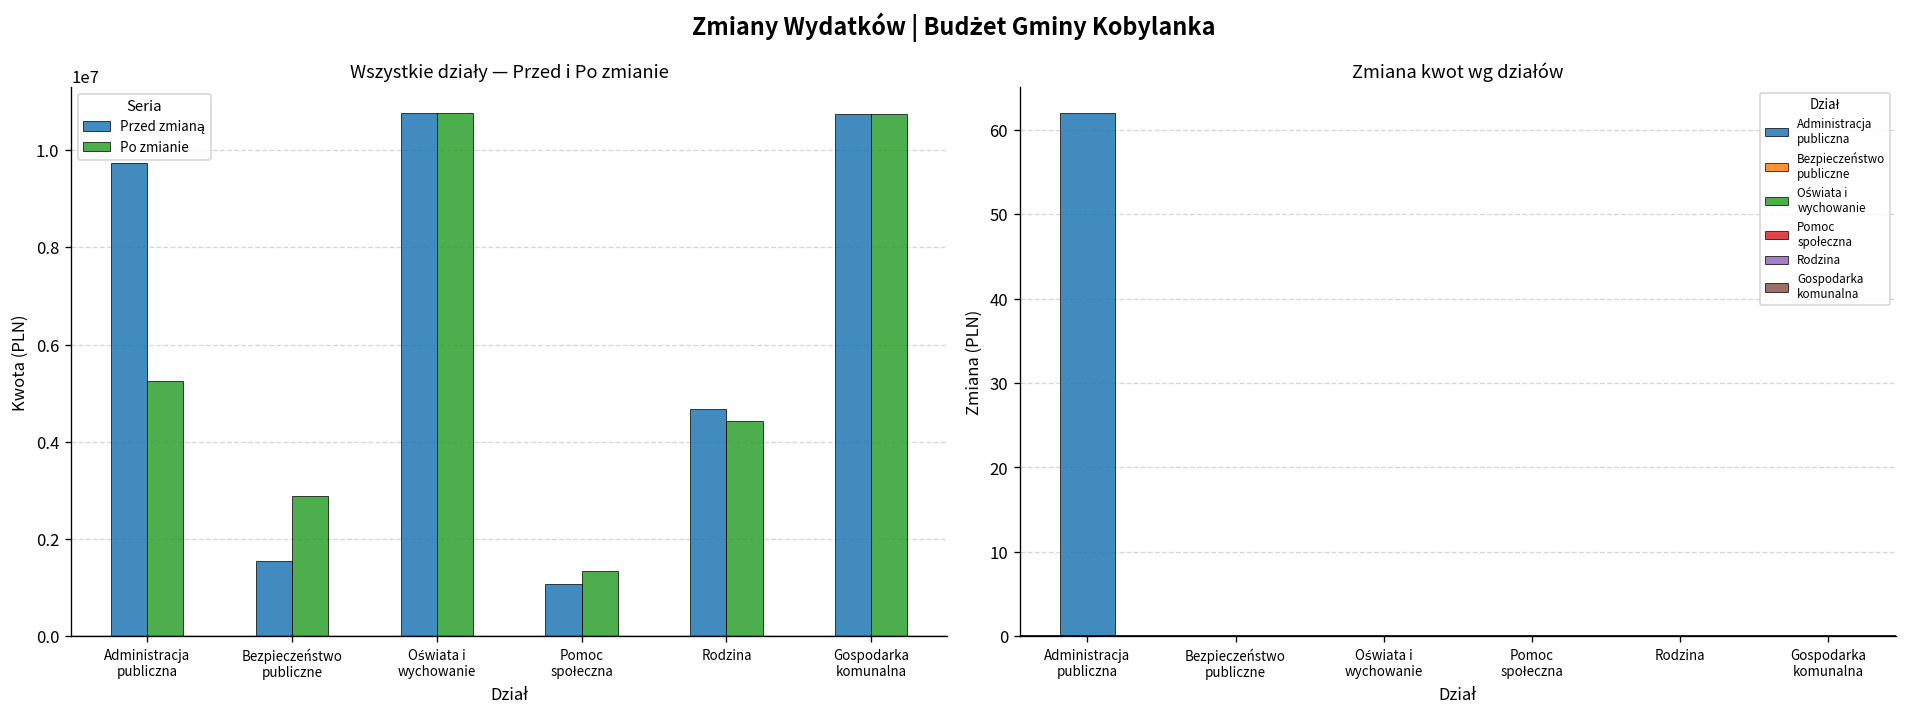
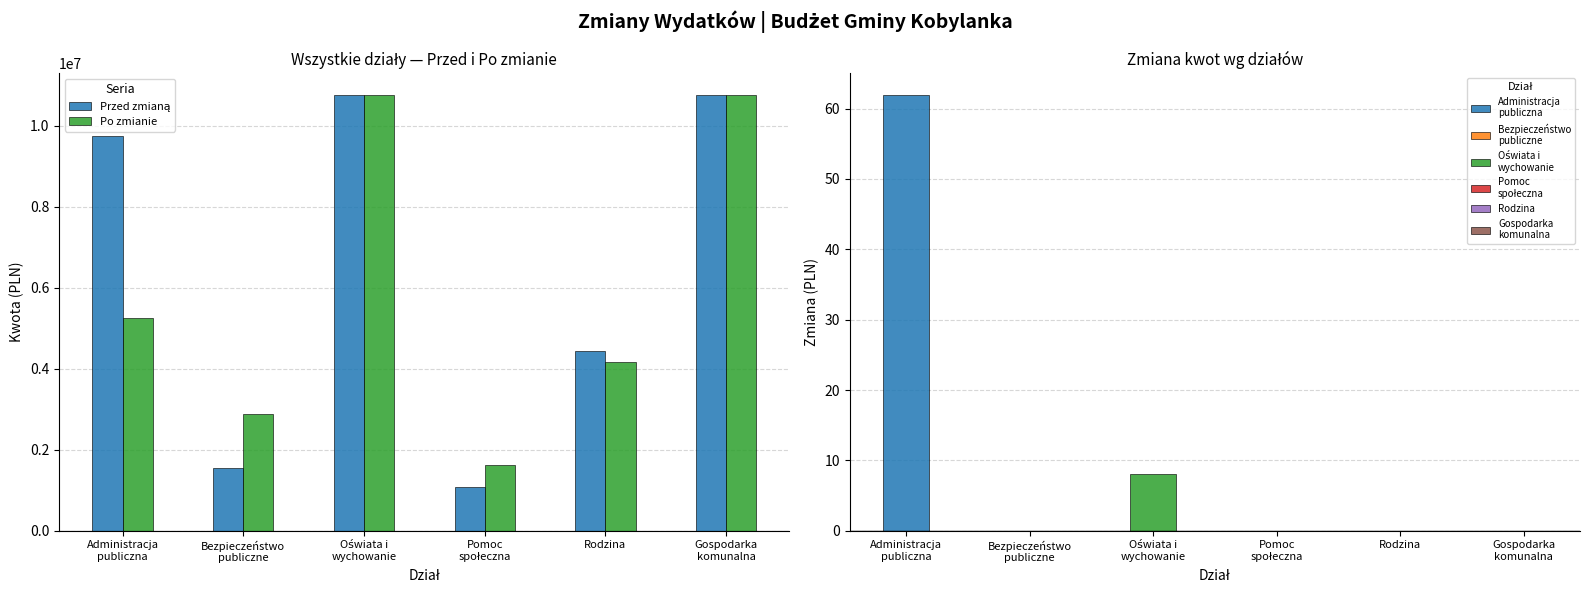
Wszystkie działy — Przed i Po zmianie, Po zmianie, Pomoc społeczna: 1300000 -> 1600000
Wszystkie działy — Przed i Po zmianie, Przed zmianą, Rodzina: 4700000 -> 4400000
Wszystkie działy — Przed i Po zmianie, Po zmianie, Rodzina: 4400000 -> 4200000
Zmiana kwot wg działów, Oświata i wychowanie: 0 -> 8
